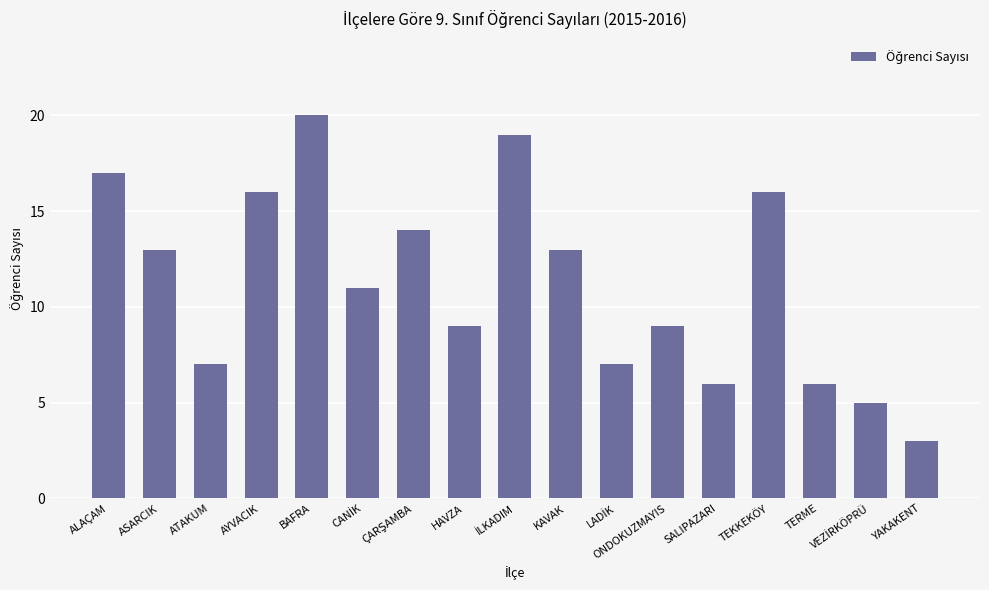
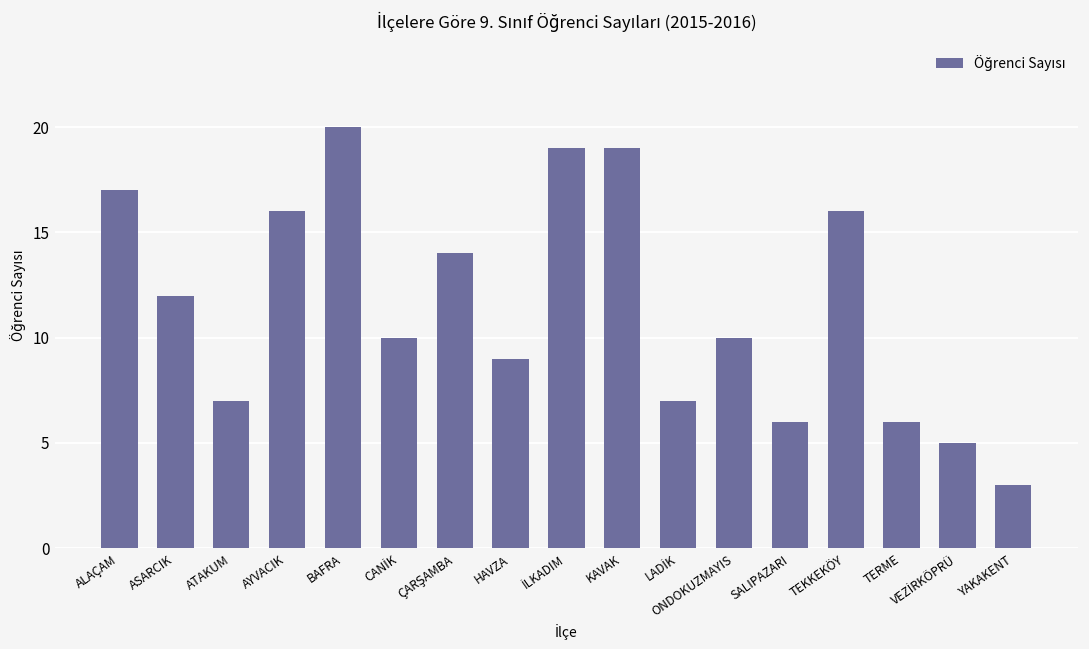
ASARCIK: 13 -> 12
CANİK: 11 -> 10
KAVAK: 13 -> 19
ONDOKUZMAYIS: 9 -> 10
